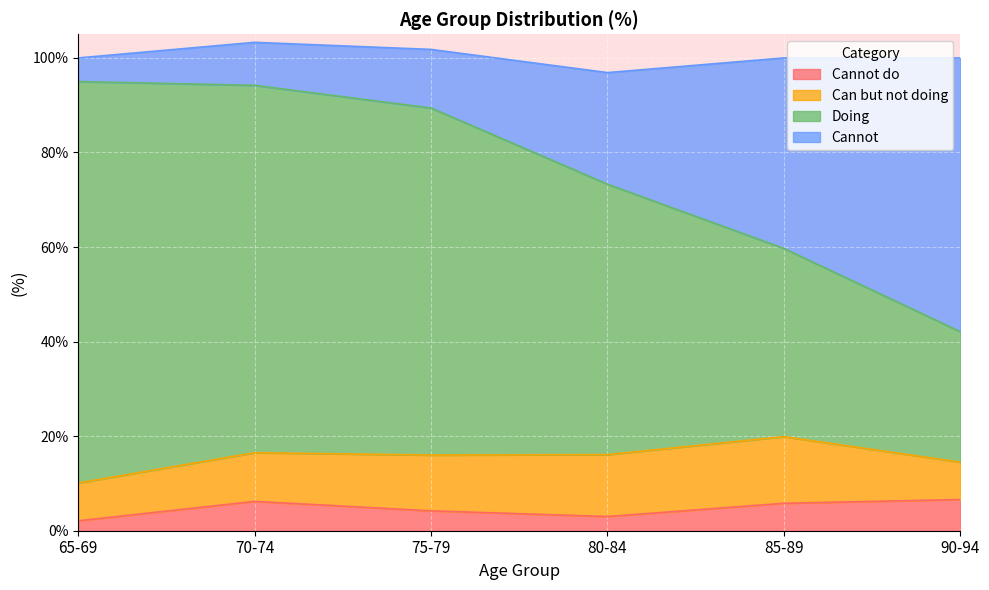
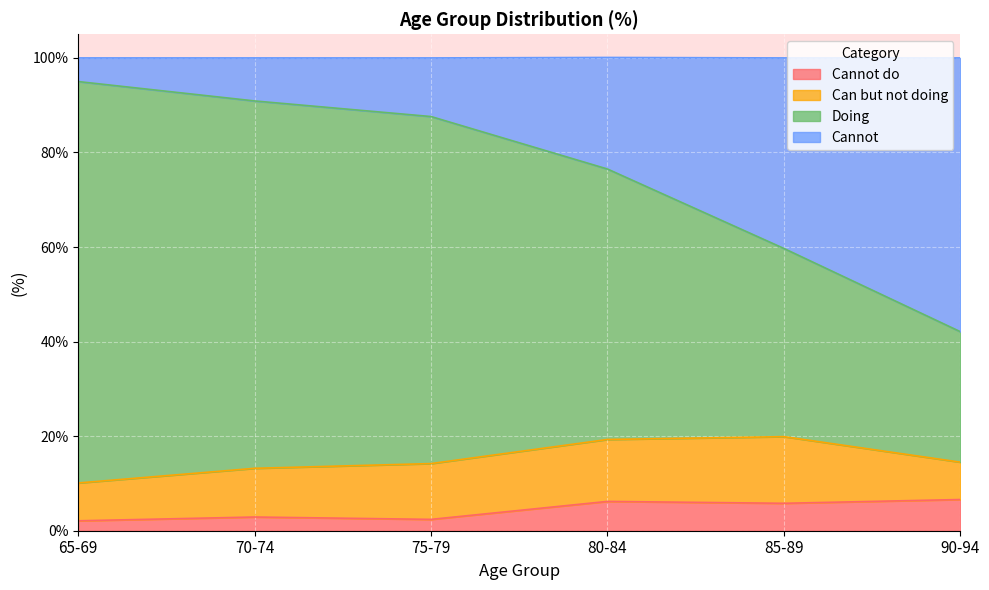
Cannot do, 70-74: 6% -> 3%
Cannot do, 75-79: 4% -> 2%
Cannot do, 80-84: 3% -> 6%
